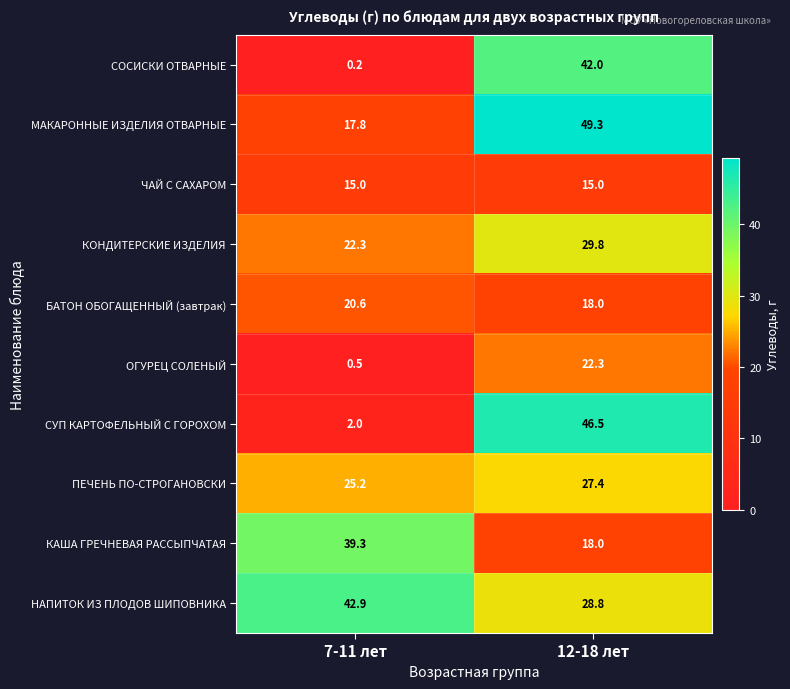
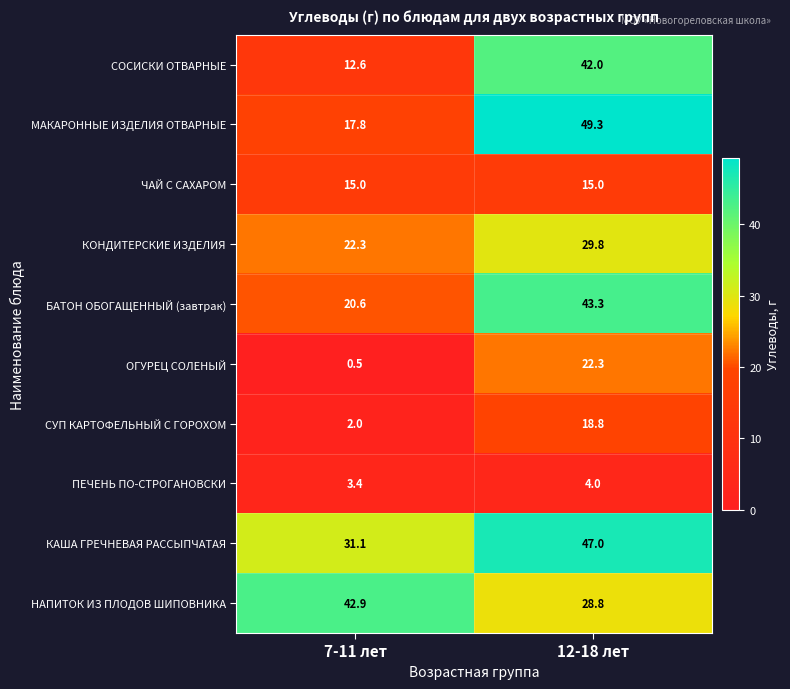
СОСИСКИ ОТВАРНЫЕ, 7-11 лет: 0.2 -> 12.6
БАТОН ОБОГАЩЕННЫЙ (завтрак), 12-18 лет: 18.0 -> 43.3
СУП КАРТОФЕЛЬНЫЙ С ГОРОХОМ, 12-18 лет: 46.5 -> 18.8
ПЕЧЕНЬ ПО-СТРОГАНОВСКИ, 7-11 лет: 25.2 -> 3.4
ПЕЧЕНЬ ПО-СТРОГАНОВСКИ, 12-18 лет: 27.4 -> 4.0
КАША ГРЕЧНЕВАЯ РАССЫПЧАТАЯ, 7-11 лет: 39.3 -> 31.1
КАША ГРЕЧНЕВАЯ РАССЫПЧАТАЯ, 12-18 лет: 18.0 -> 47.0
